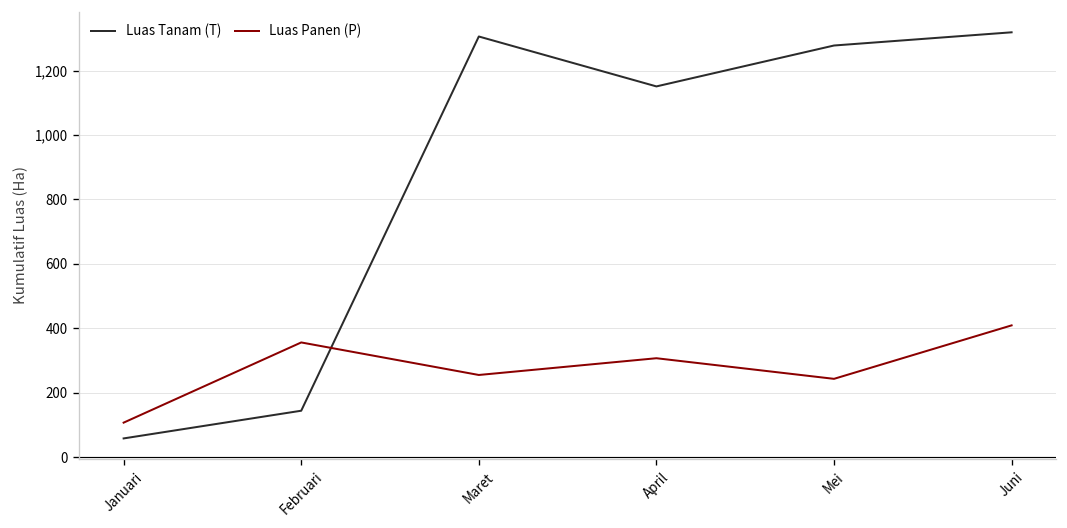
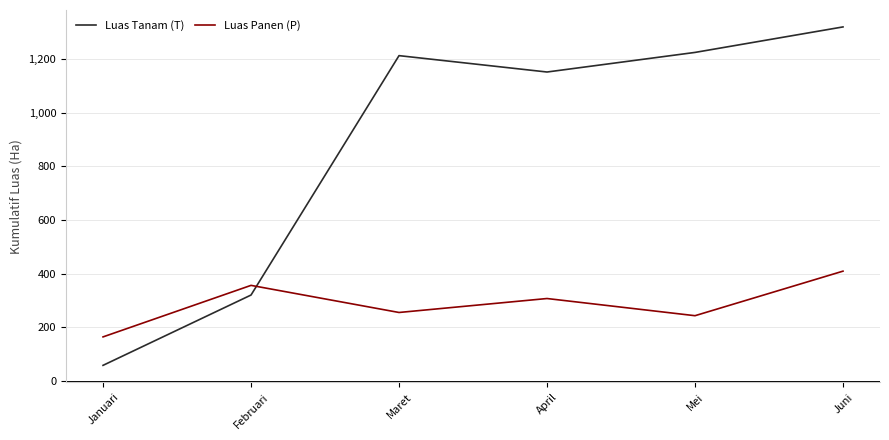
Luas Panen (P), Januari: 110 -> 160
Luas Tanam (T), Februari: 140 -> 320
Luas Tanam (T), Maret: 1,310 -> 1,210
Luas Tanam (T), Mei: 1,280 -> 1,220
